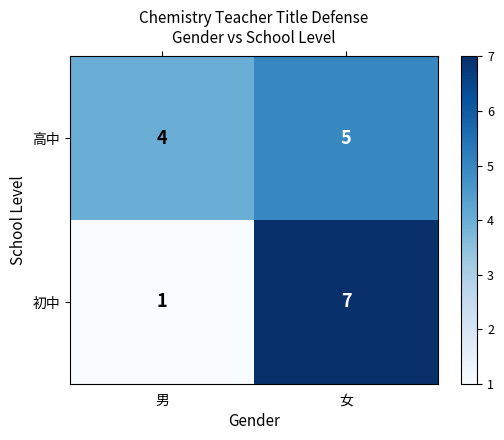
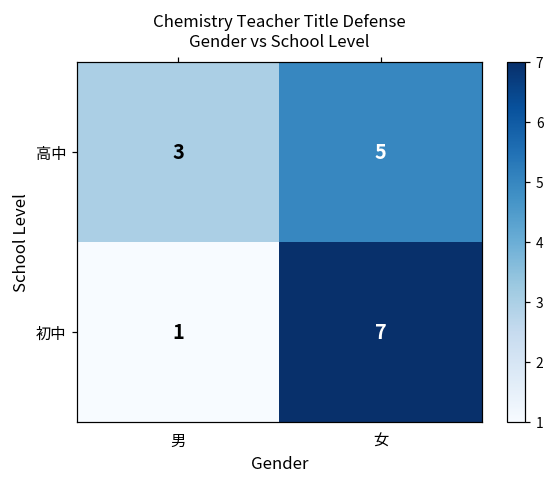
高中, 男: 4 -> 3
